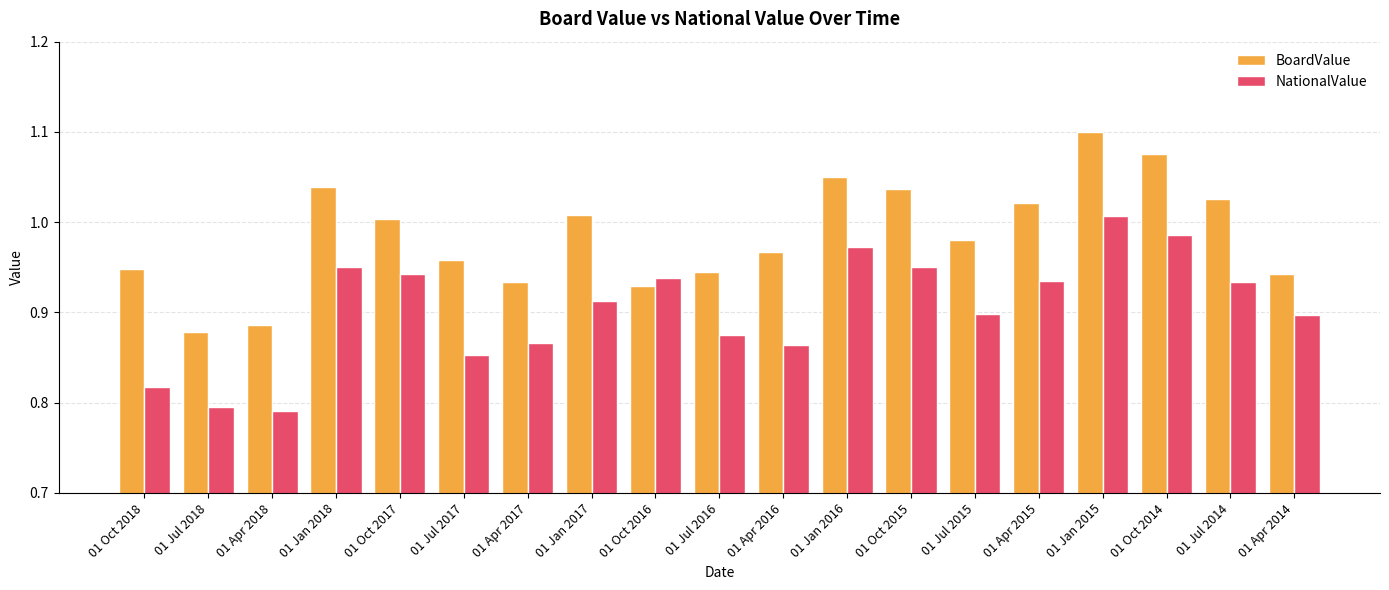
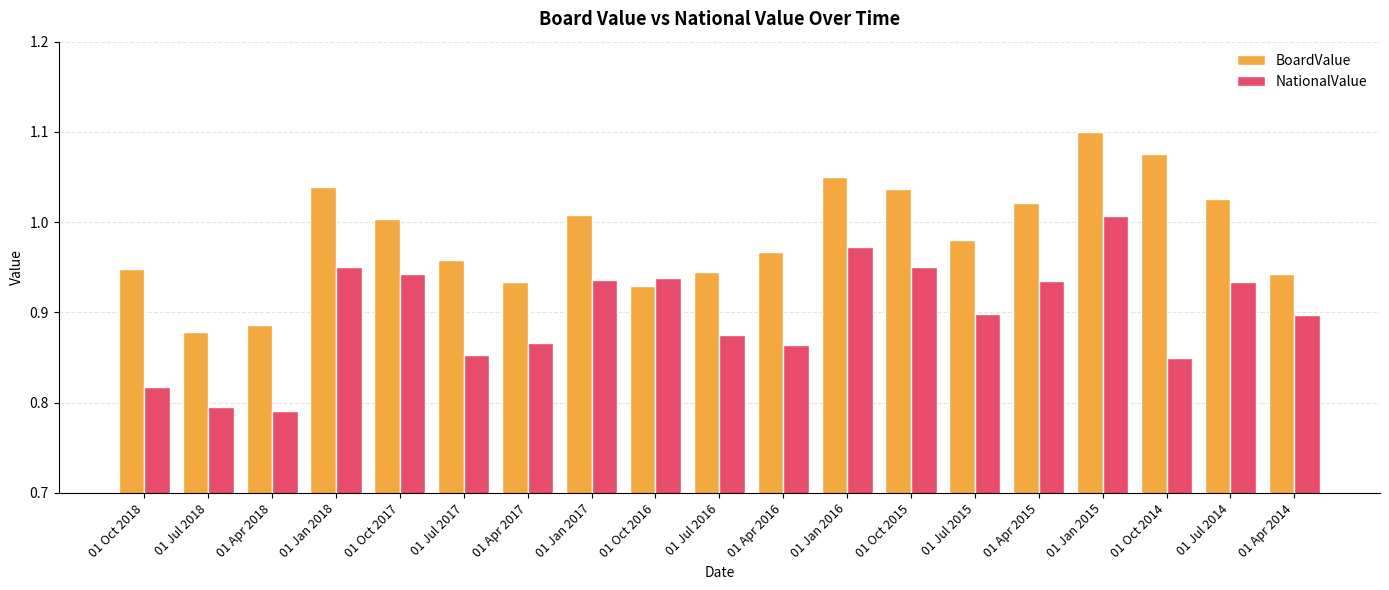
NationalValue, 01 Jan 2017: 0.91 -> 0.94
NationalValue, 01 Oct 2014: 0.99 -> 0.85
